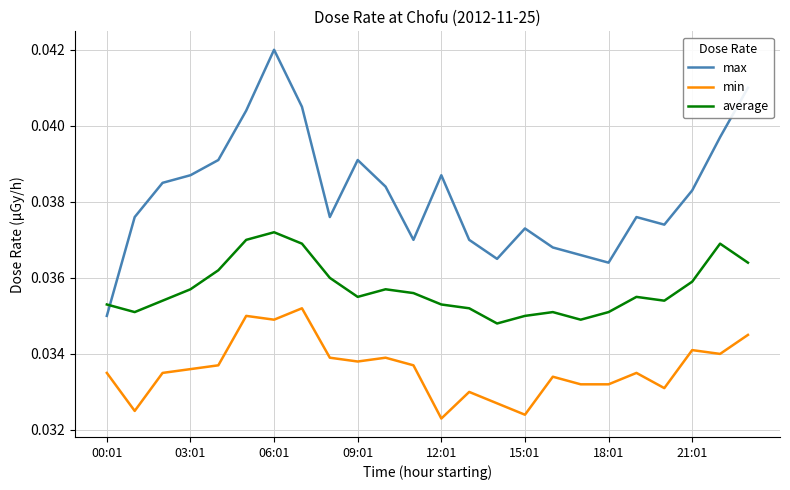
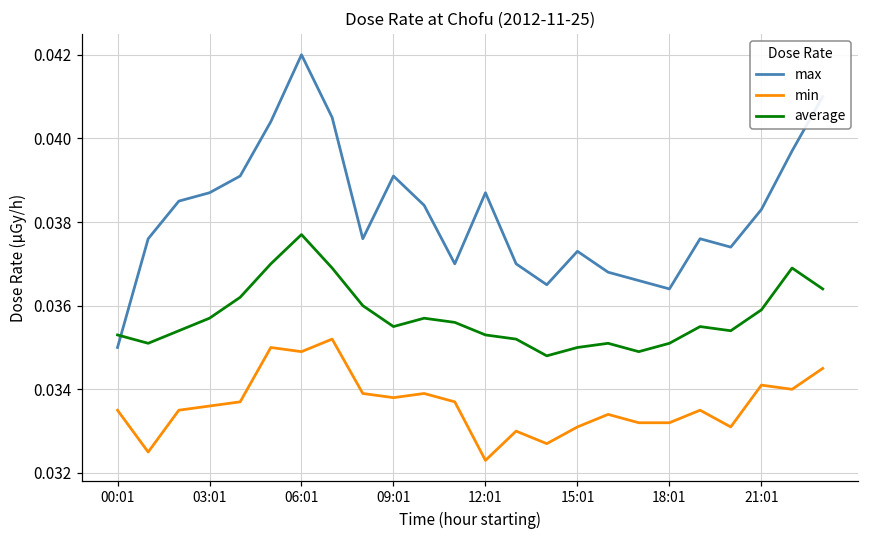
average, 06:01: 0.0372 -> 0.0377
min, 15:01: 0.0324 -> 0.0331
